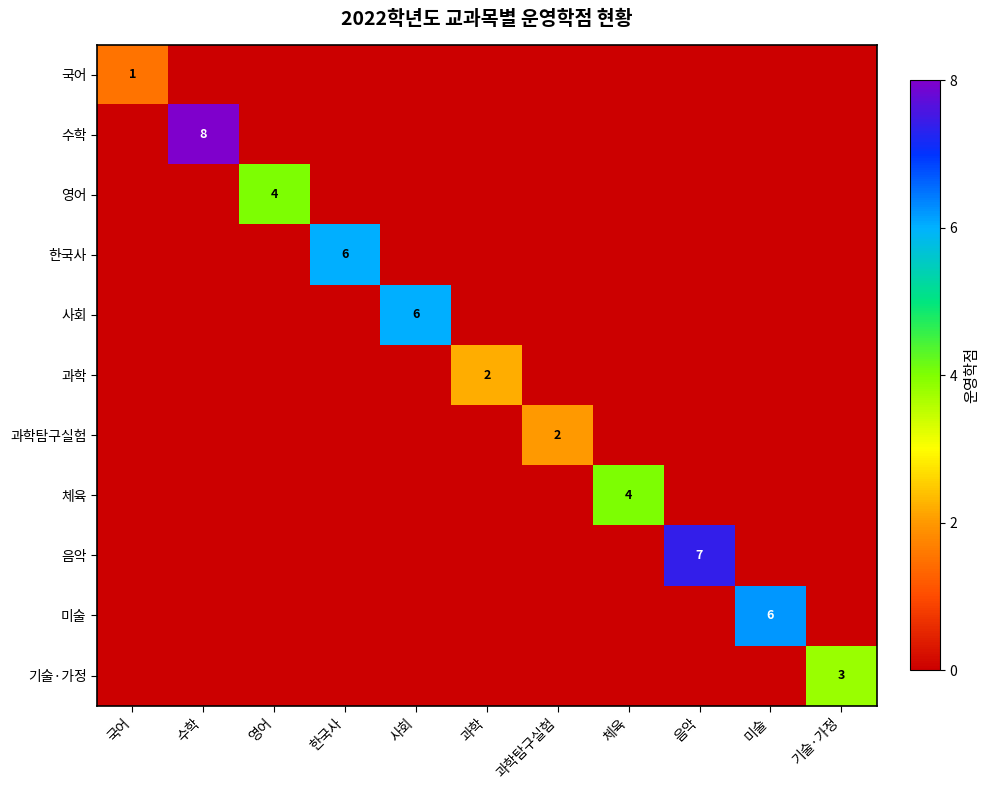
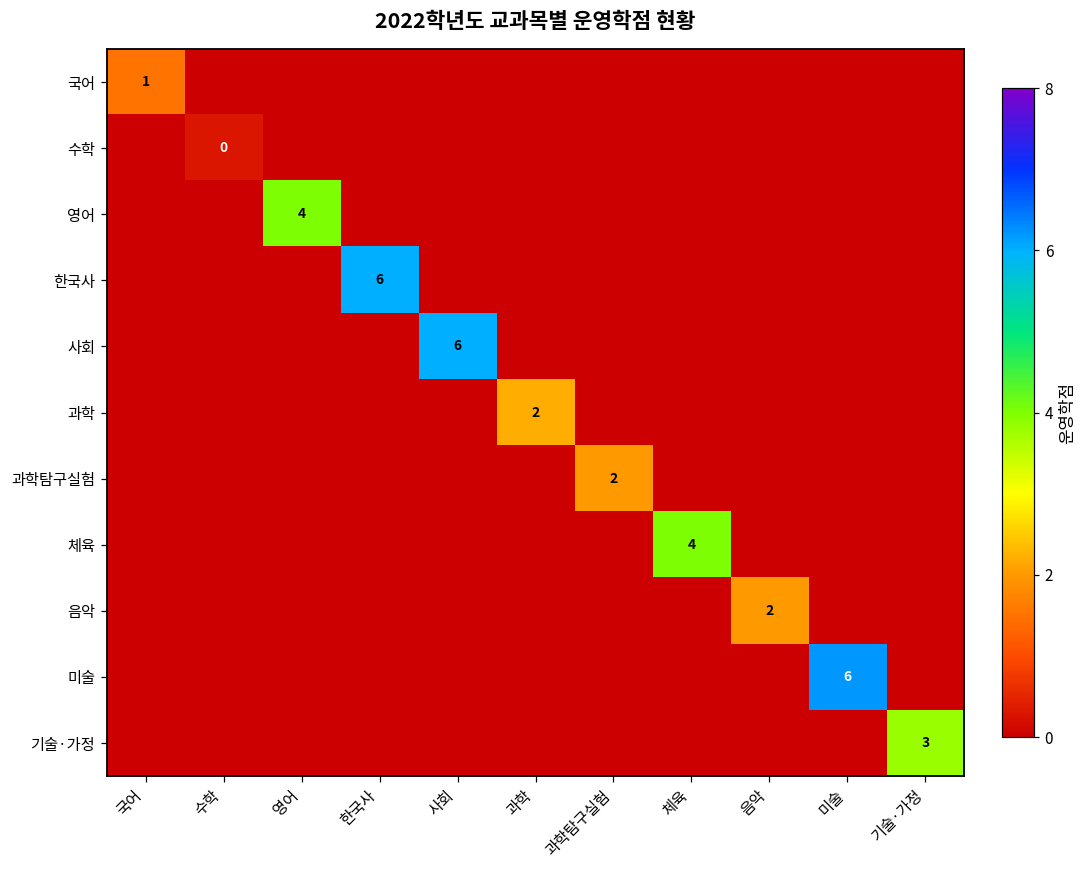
수학, 수학: 8 -> 0
음악, 음악: 7 -> 2
